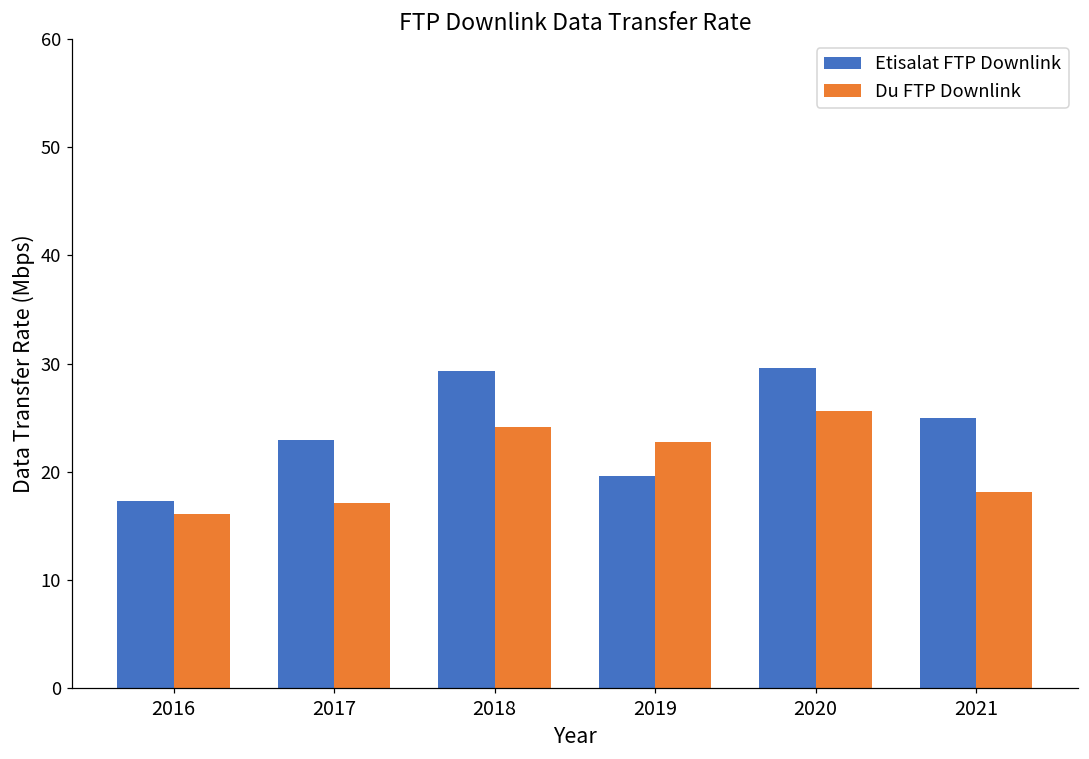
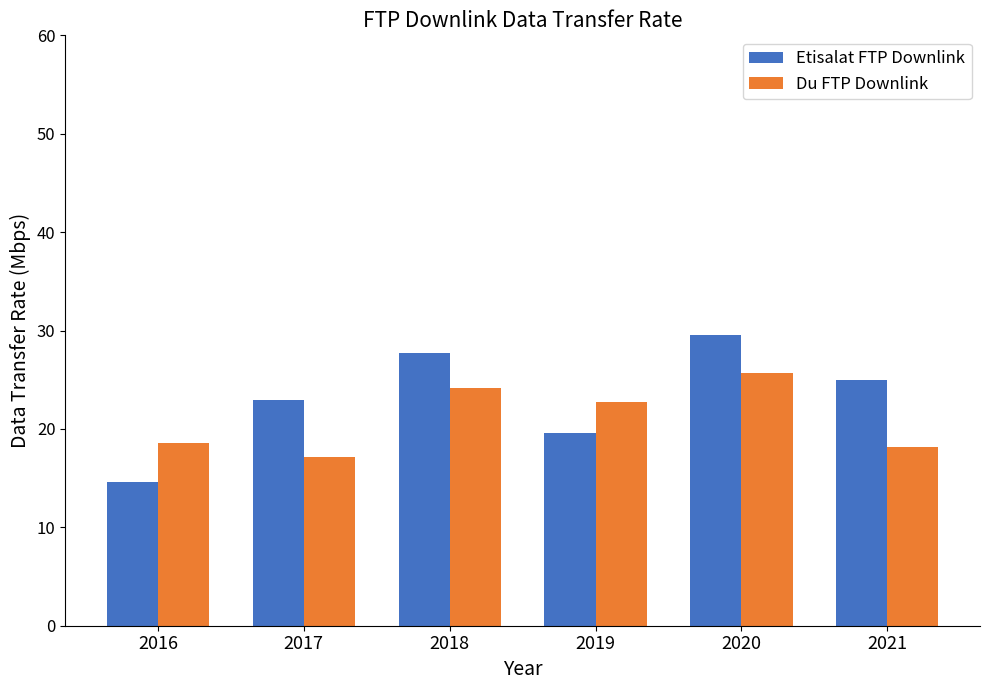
Etisalat FTP Downlink, 2016: 17 -> 15
Du FTP Downlink, 2016: 16 -> 19
Etisalat FTP Downlink, 2018: 29 -> 28
